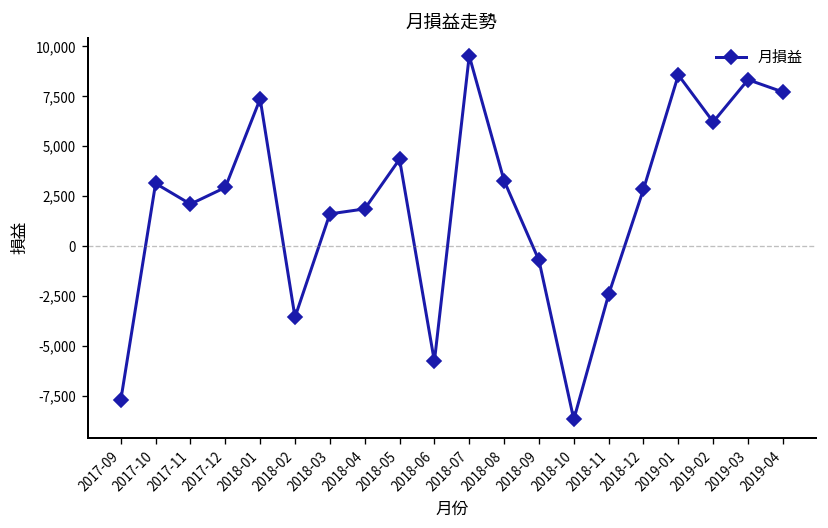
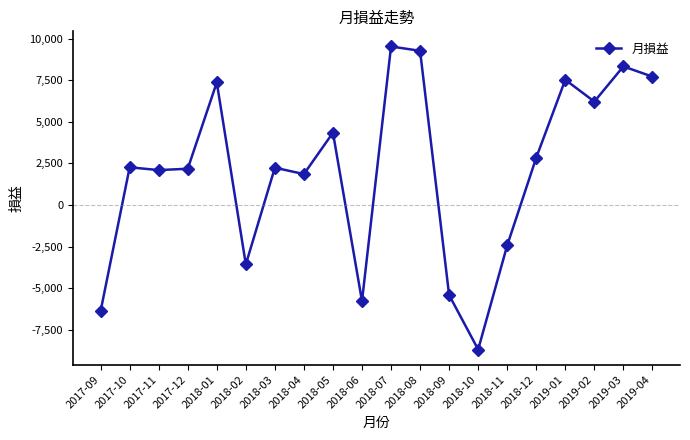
2017-09: -7,700 -> -6,400
2017-10: 3,100 -> 2,300
2017-12: 2,900 -> 2,200
2018-03: 1,600 -> 2,200
2018-08: 3,300 -> 9,300
2018-09: -700 -> -5,400
2019-01: 8,600 -> 7,500
